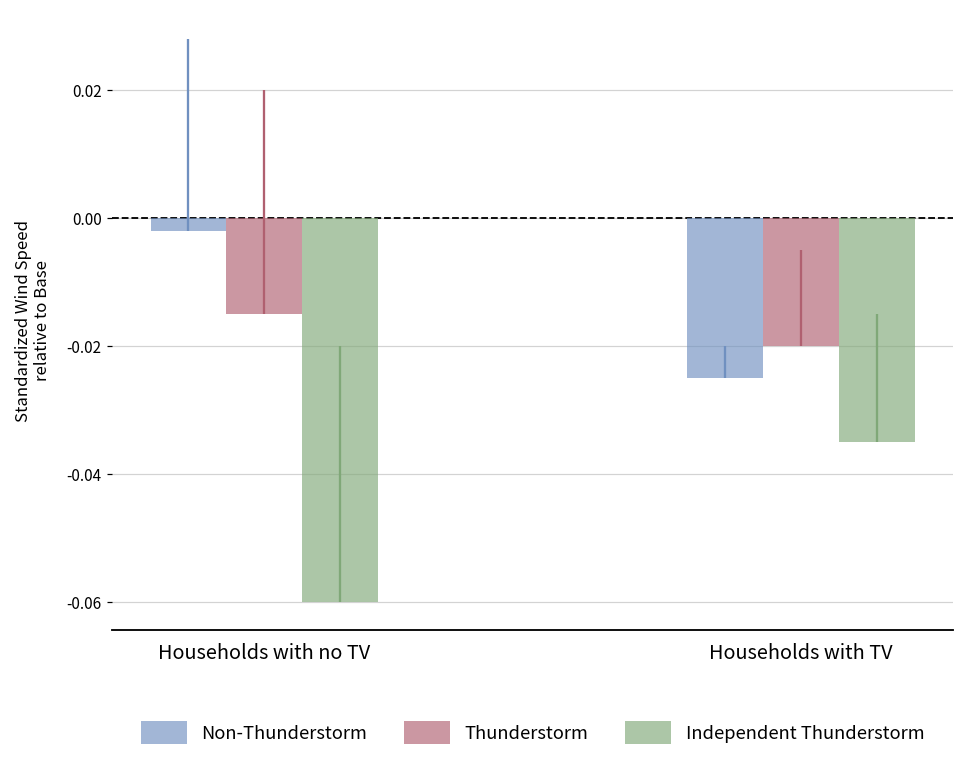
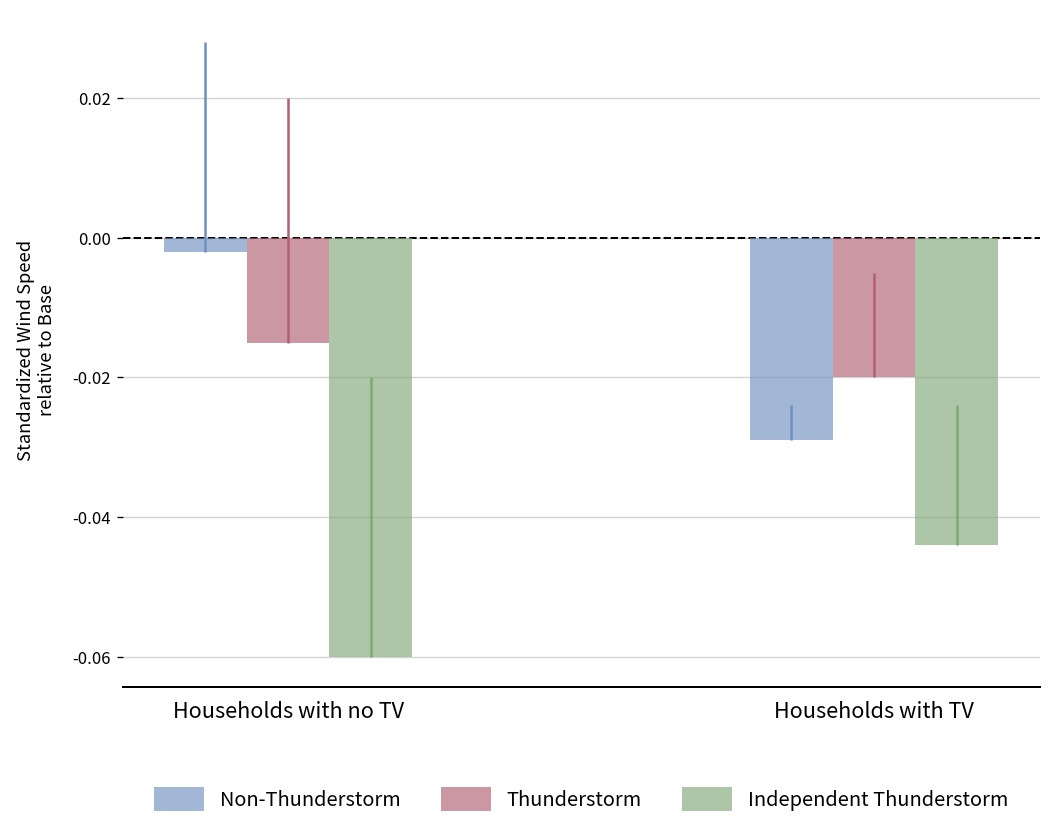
Non-Thunderstorm, Households with TV: -0.025 -> -0.029
Independent Thunderstorm, Households with TV: -0.035 -> -0.044
